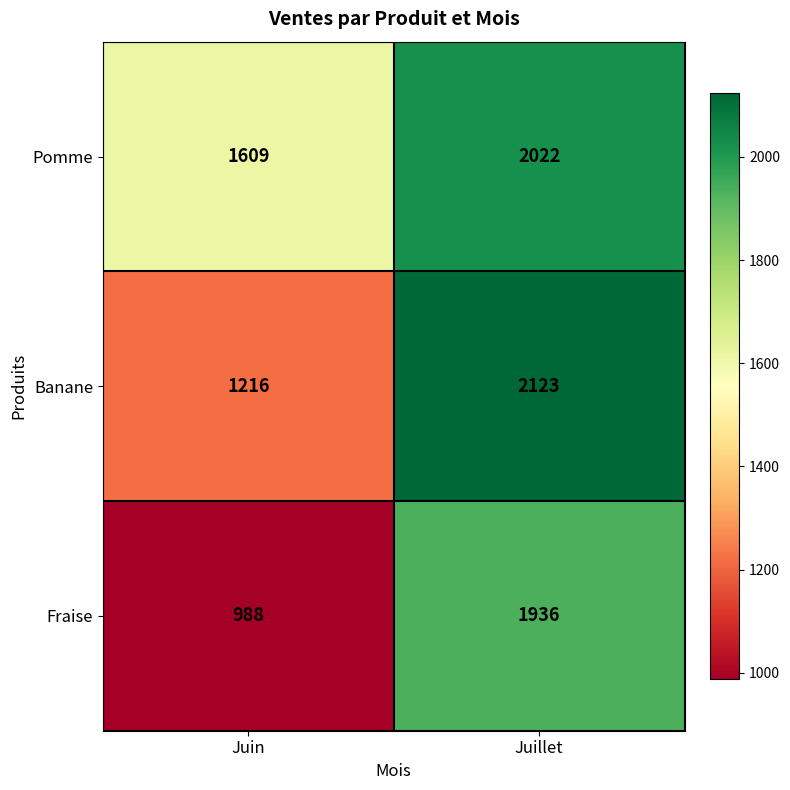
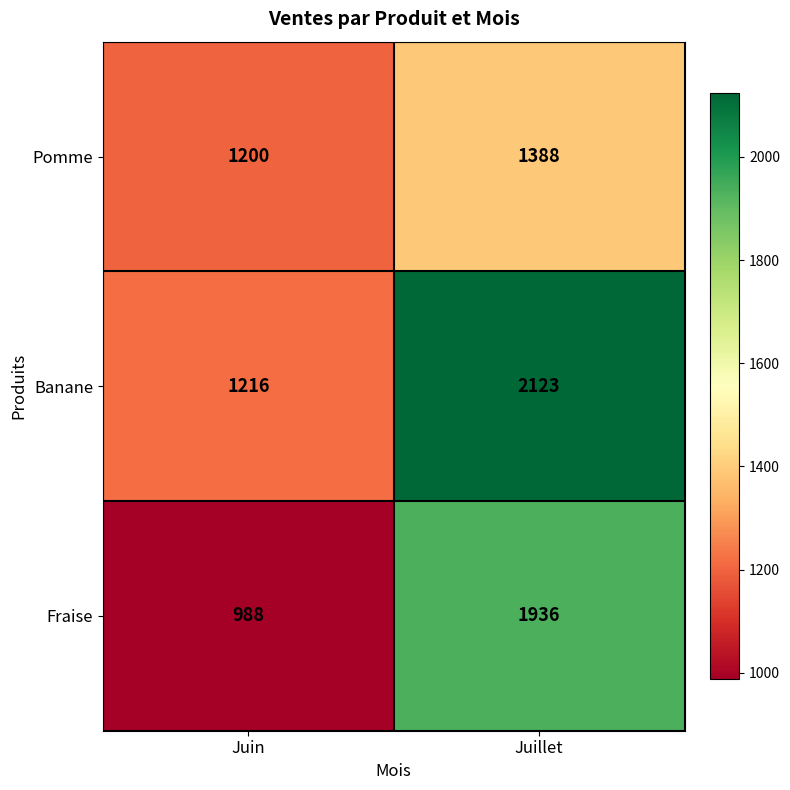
Pomme, Juin: 1609 -> 1200
Pomme, Juillet: 2022 -> 1388
